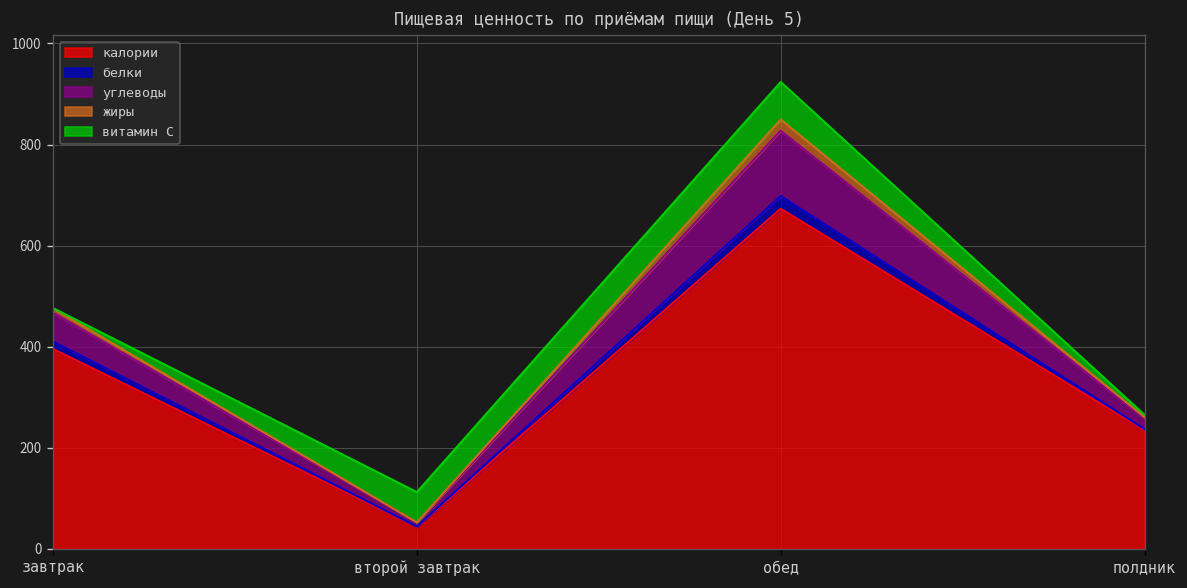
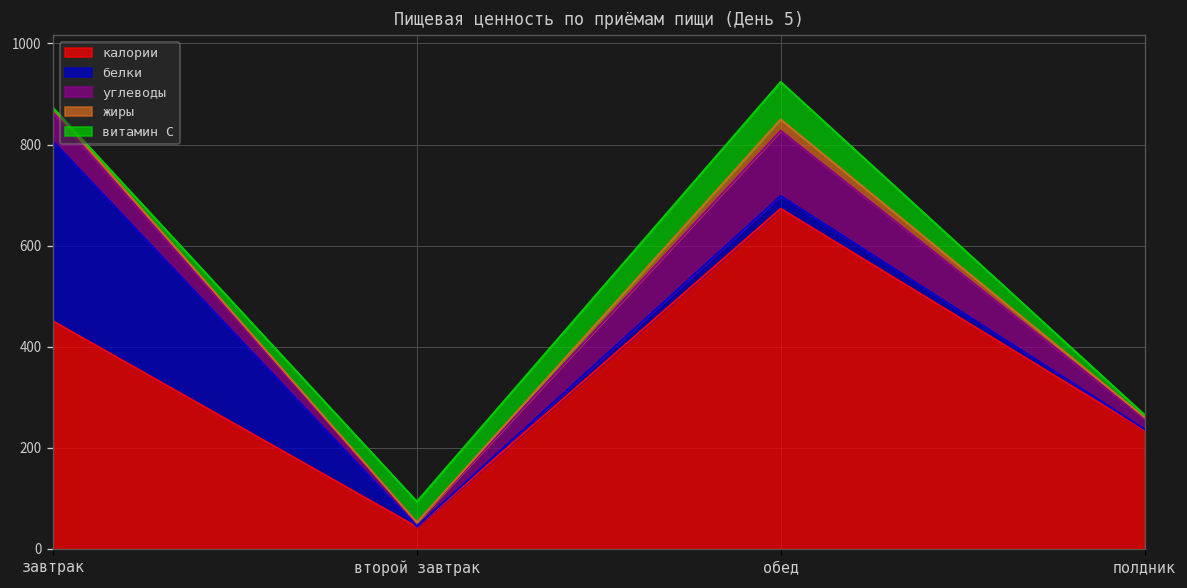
калории, завтрак: 400 -> 450
белки, завтрак: 10 -> 360
витамин С, второй завтрак: 60 -> 40
